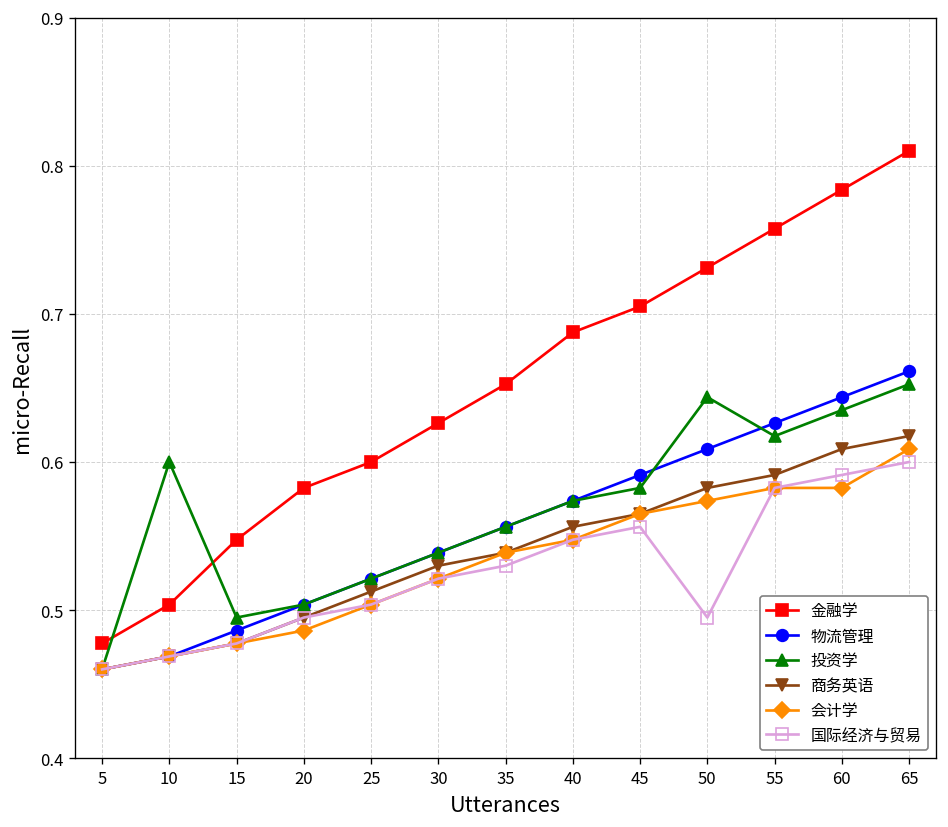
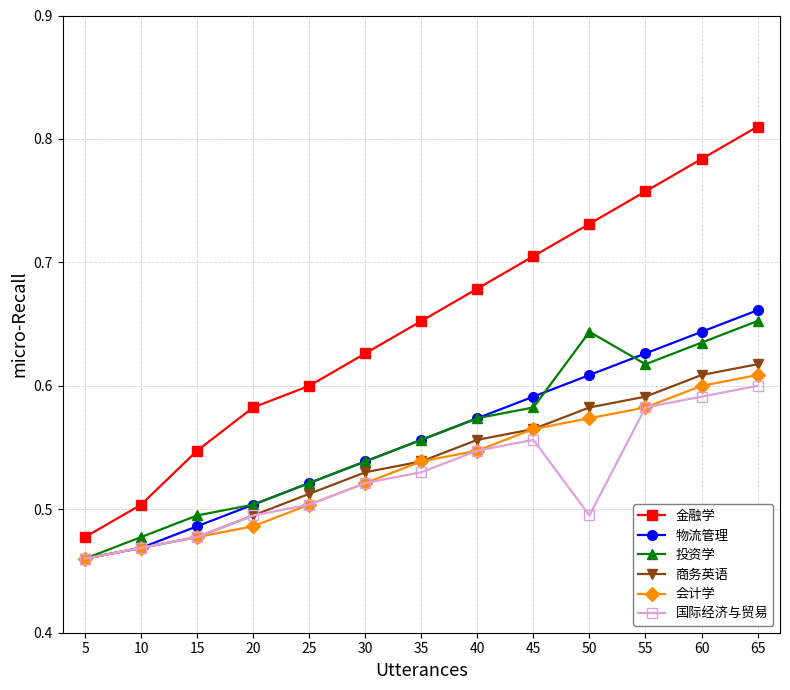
投资学, 10: 0.600 -> 0.478
金融学, 40: 0.688 -> 0.679
会计学, 60: 0.583 -> 0.600
